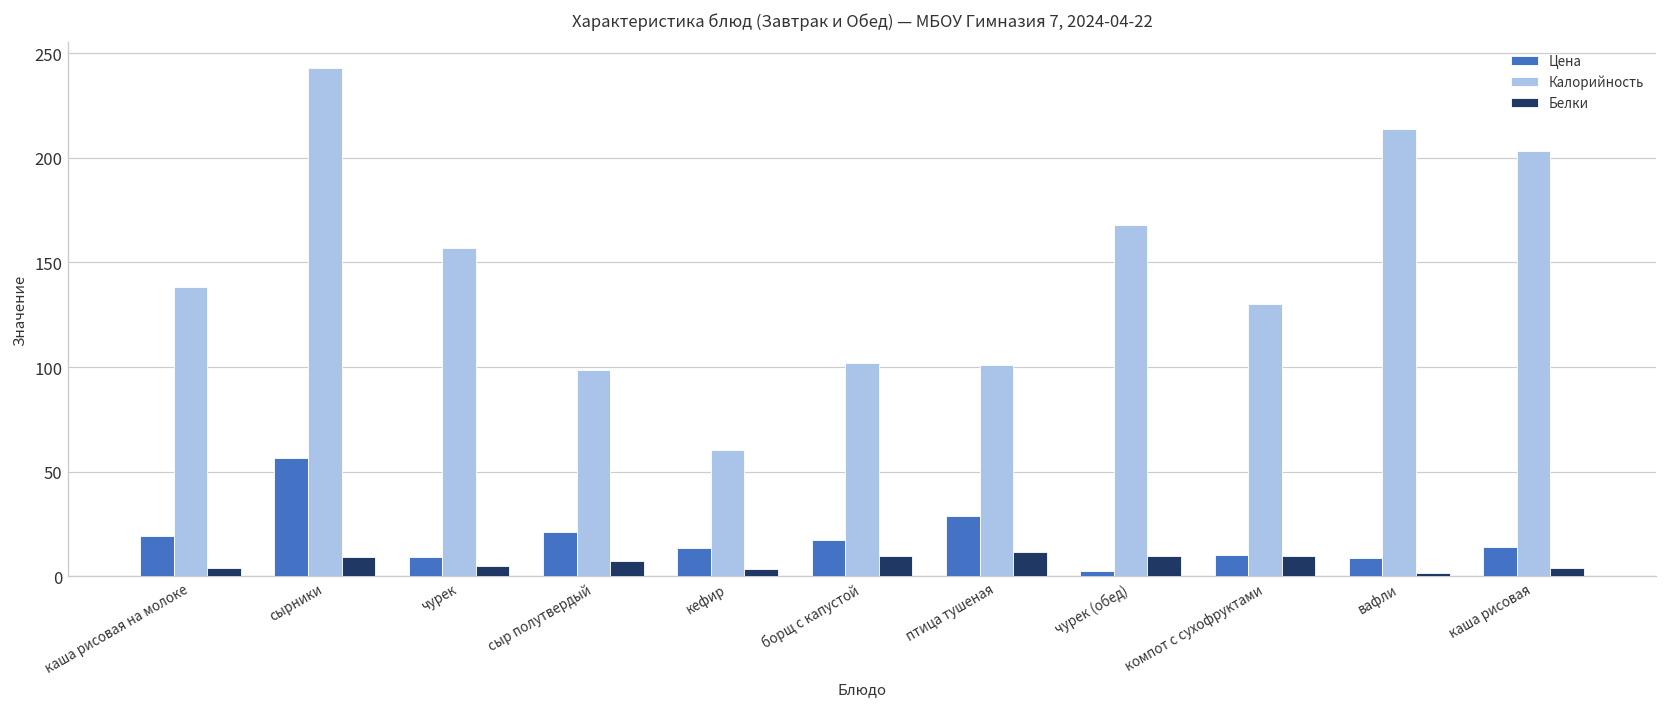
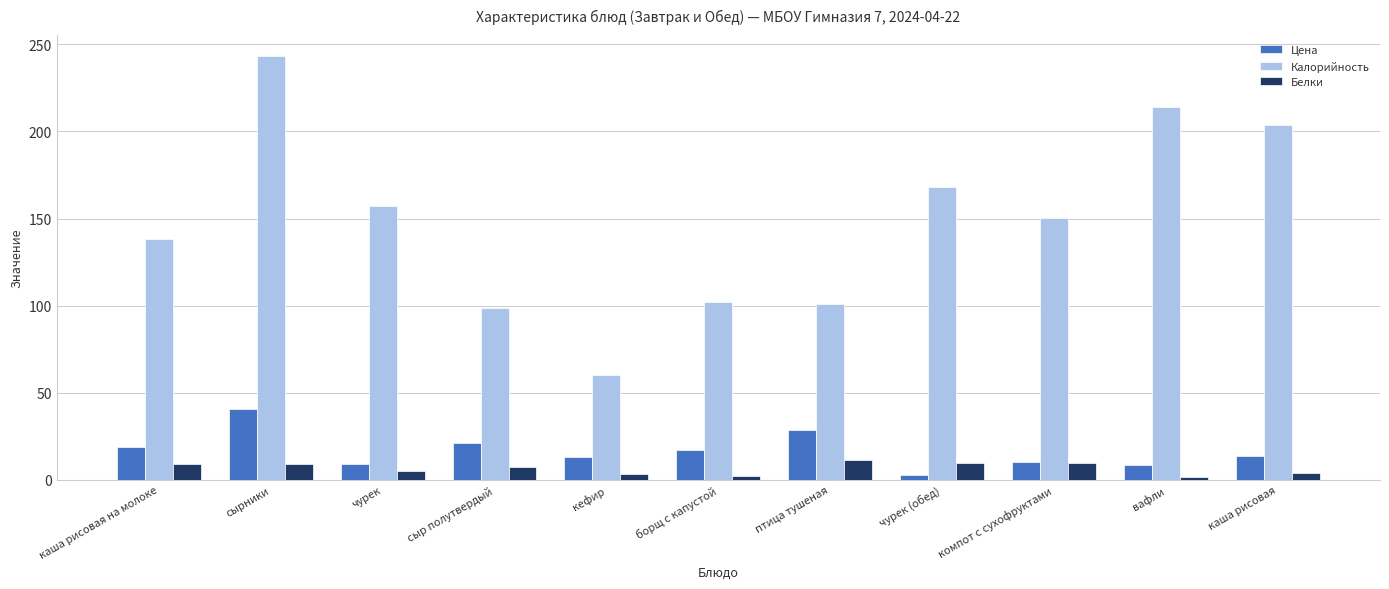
Белки, каша рисовая на молоке: 4 -> 9
Цена, сырники: 56 -> 40
Белки, борщ с капустой: 10 -> 2
Калорийность, компот с сухофруктами: 130 -> 150
